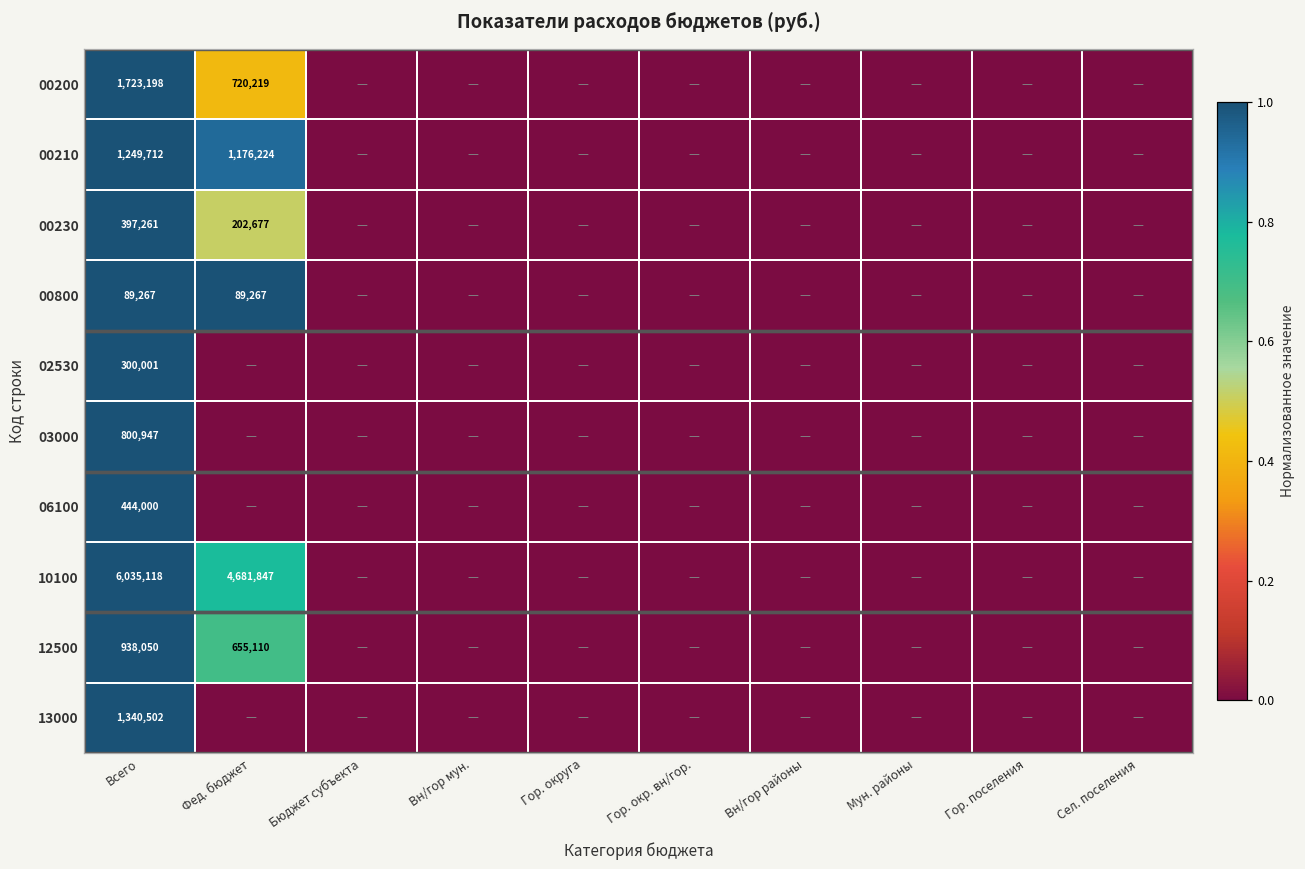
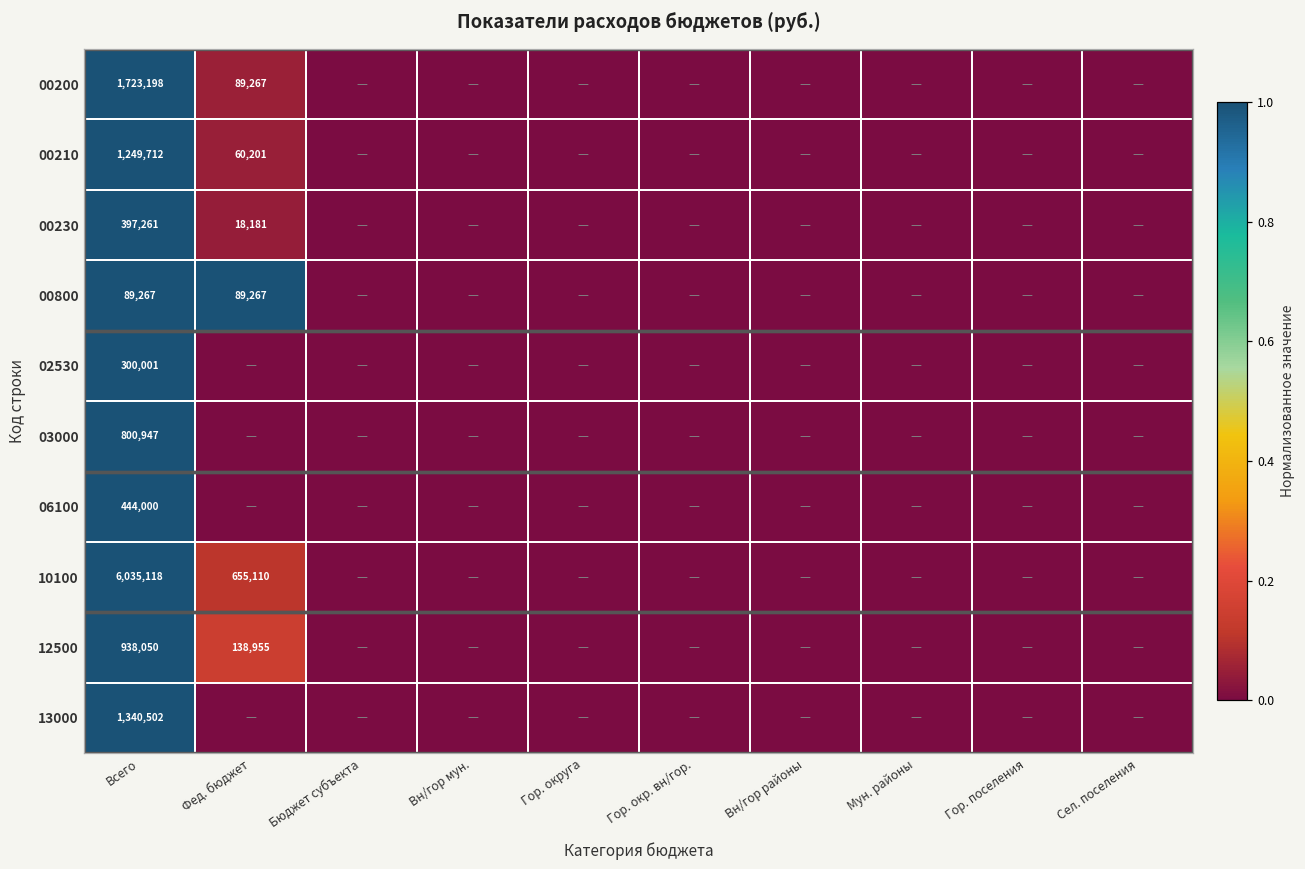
00200, Фед. бюджет: 720,219 -> 89,267
00210, Фед. бюджет: 1,176,224 -> 60,201
00230, Фед. бюджет: 202,677 -> 18,181
10100, Фед. бюджет: 4,681,847 -> 655,110
12500, Фед. бюджет: 655,110 -> 138,955
